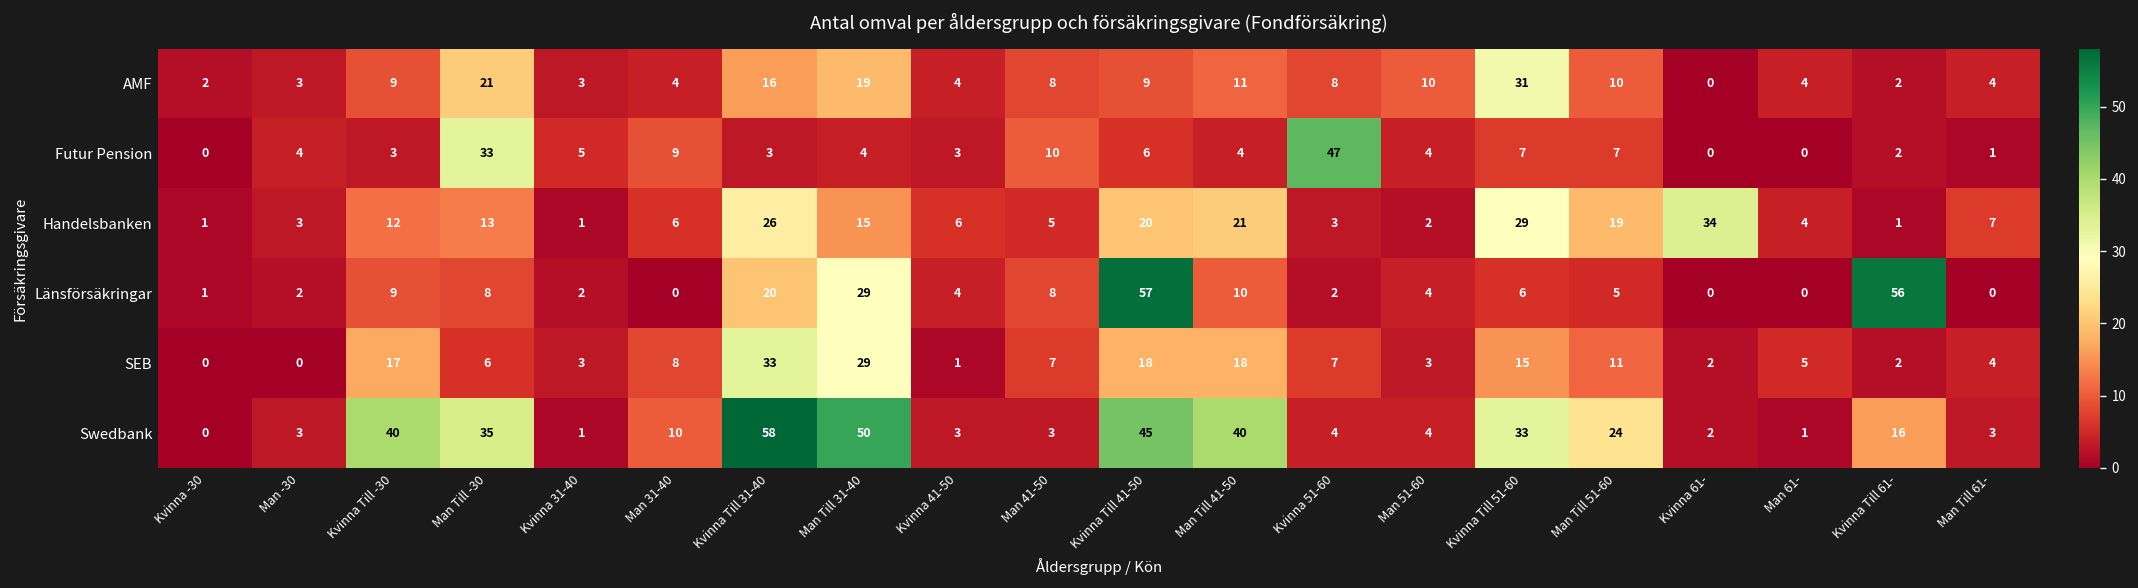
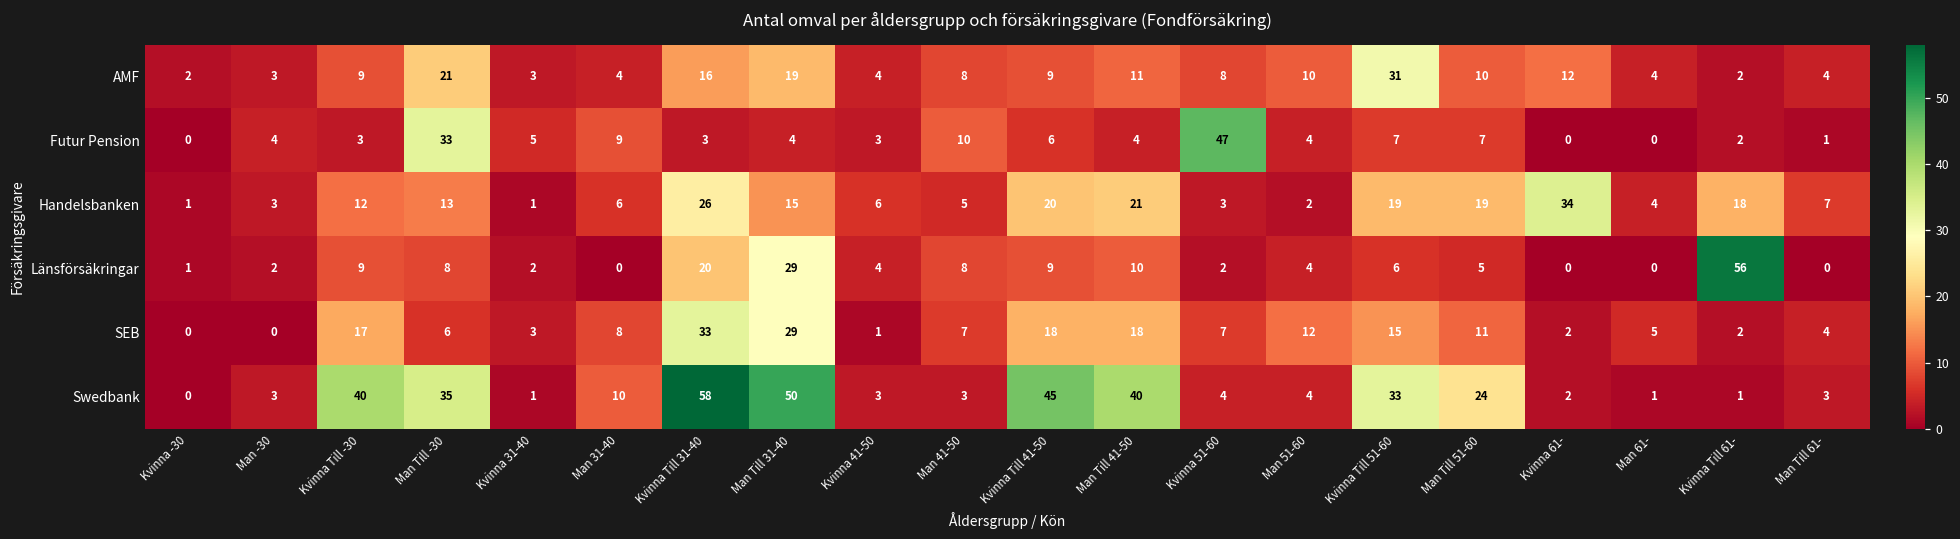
AMF, Kvinna 61-: 0 -> 12
Handelsbanken, Kvinna Till 51-60: 29 -> 19
Handelsbanken, Kvinna Till 61-: 1 -> 18
Länsförsäkringar, Kvinna Till 41-50: 57 -> 9
SEB, Man 51-60: 3 -> 12
Swedbank, Kvinna Till 61-: 16 -> 1
